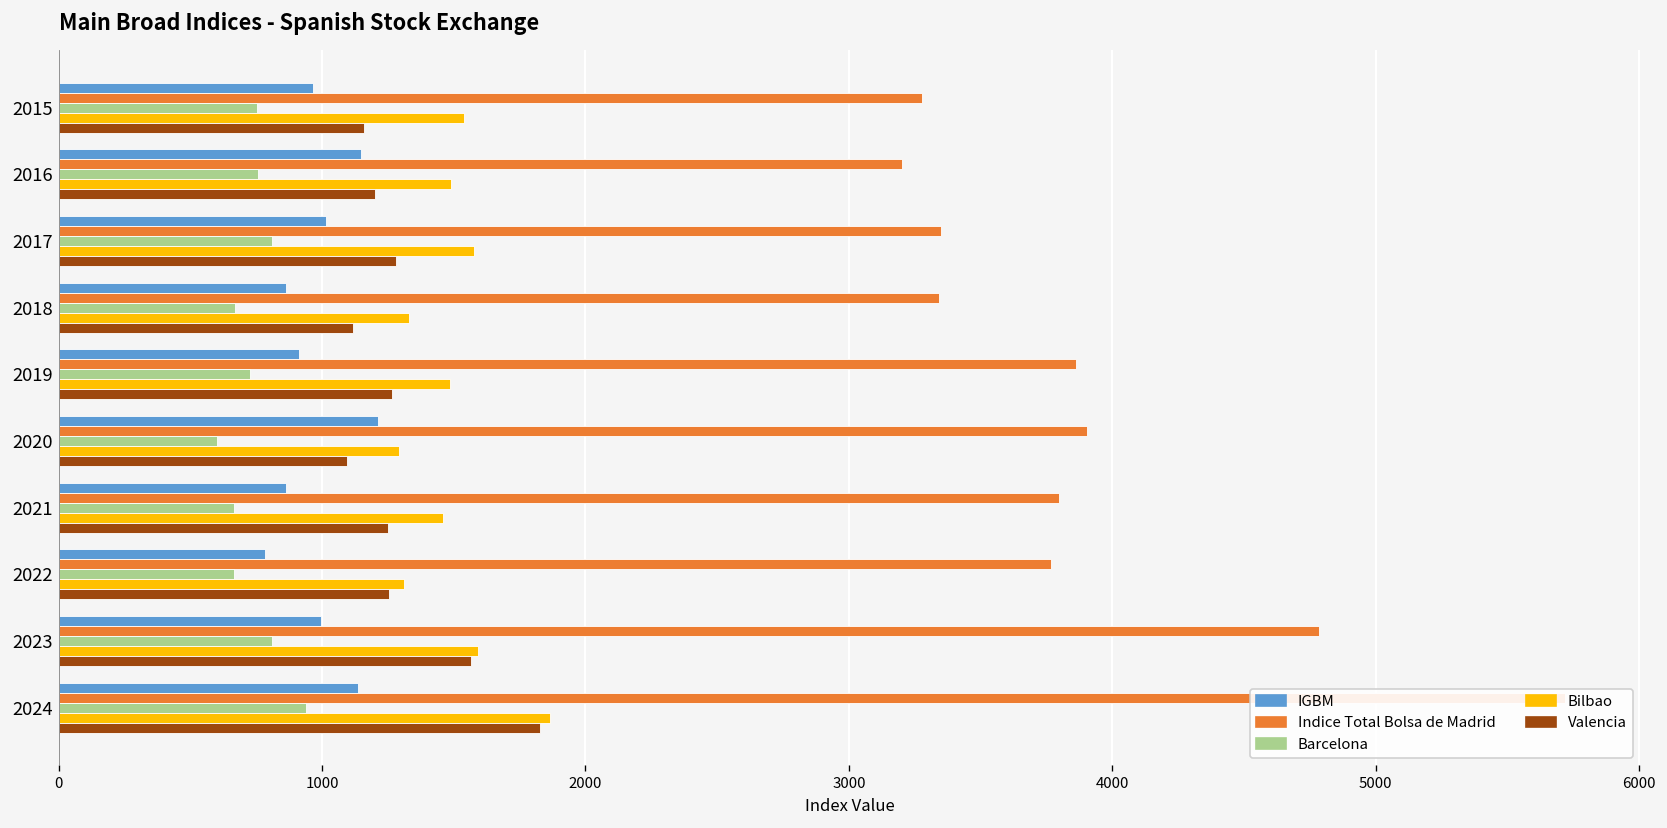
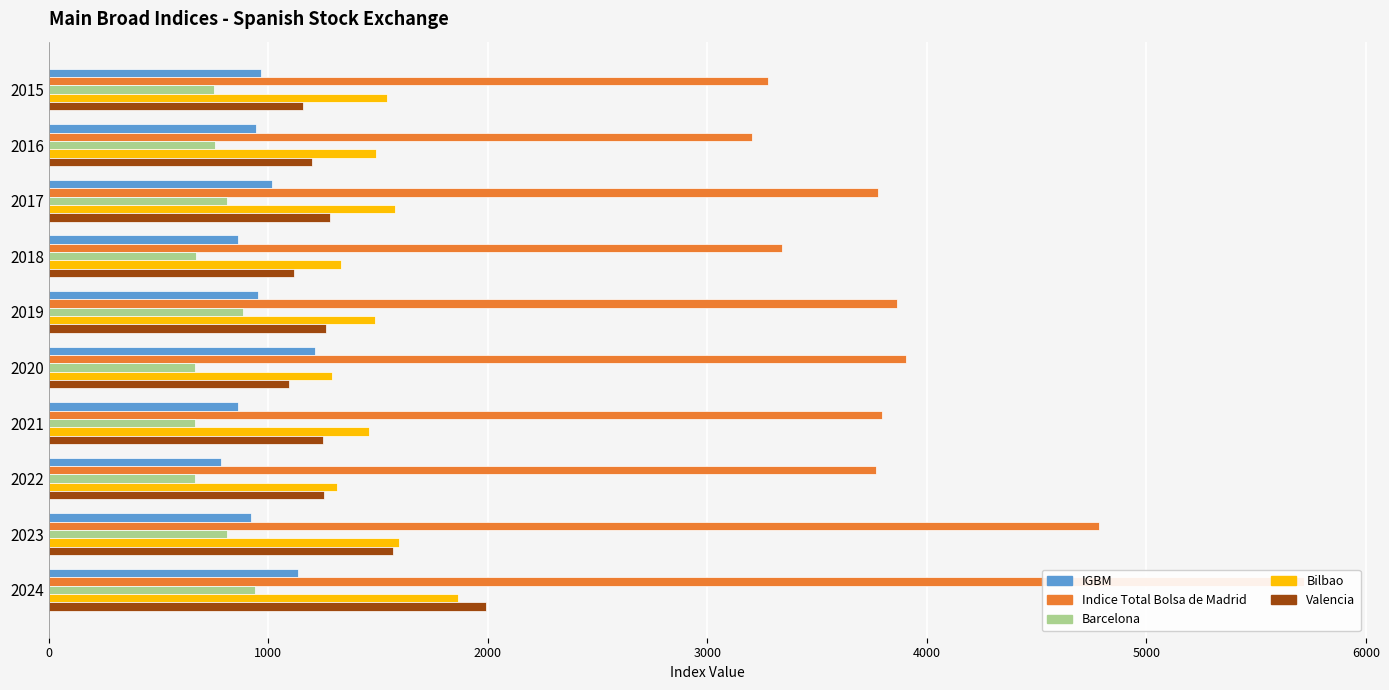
IGBM, 2016: 1150 -> 940
Indice Total Bolsa de Madrid, 2017: 3350 -> 3780
IGBM, 2019: 910 -> 950
Barcelona, 2019: 730 -> 880
Barcelona, 2020: 600 -> 670
IGBM, 2023: 1000 -> 920
Valencia, 2024: 1830 -> 1990
